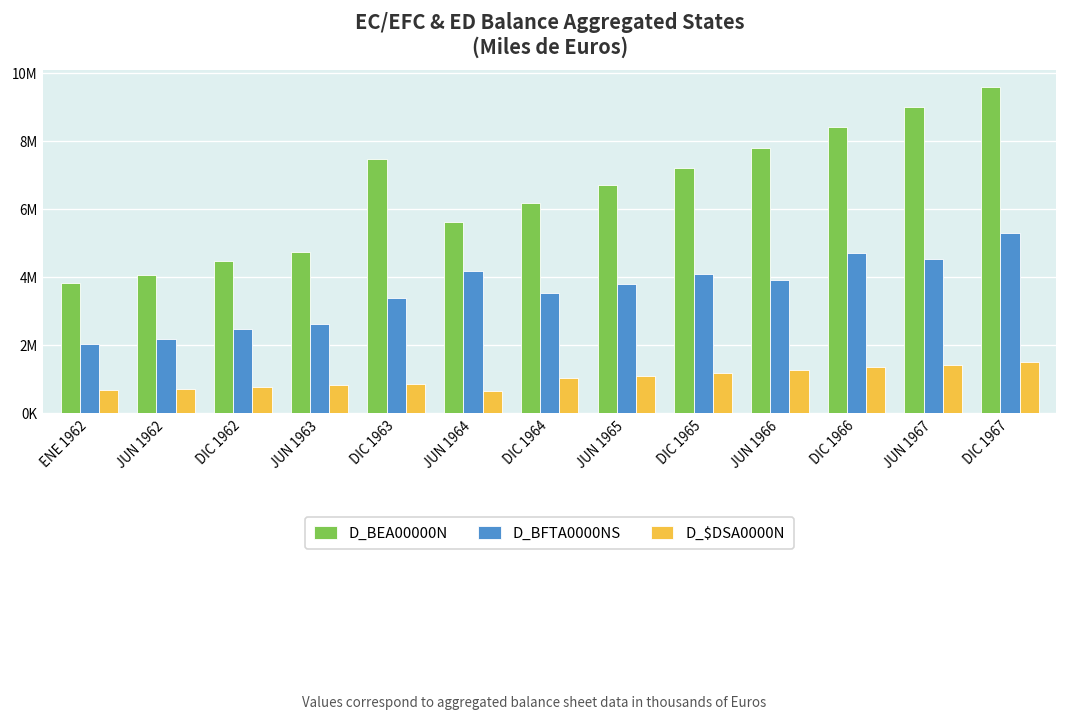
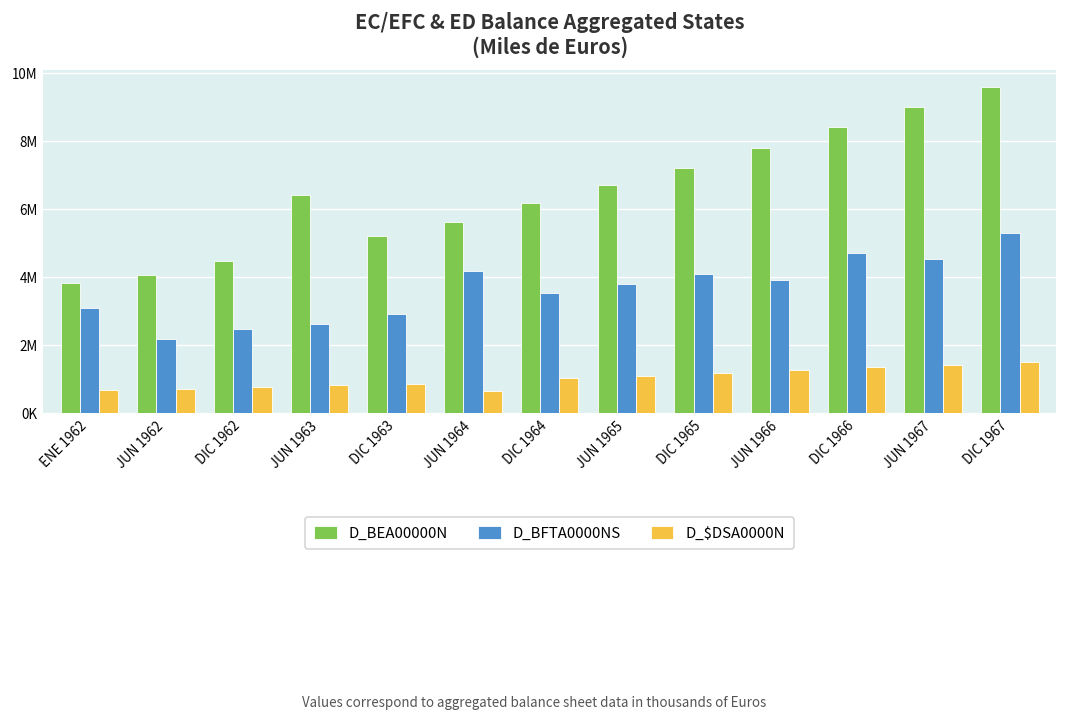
D_BFTA0000NS, ENE 1962: 2000000 -> 3100000
D_BEA00000N, JUN 1963: 4700000 -> 6400000
D_BEA00000N, DIC 1963: 7500000 -> 5200000
D_BFTA0000NS, DIC 1963: 3400000 -> 2900000
